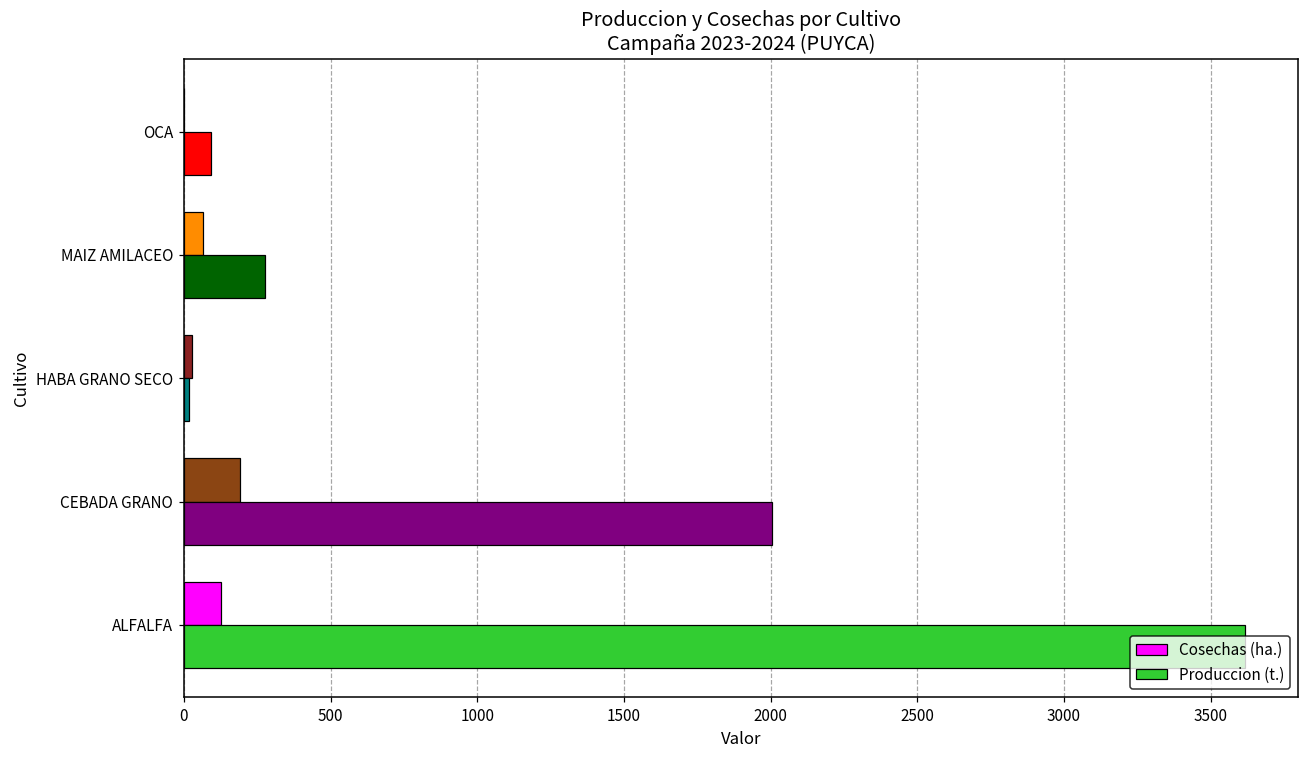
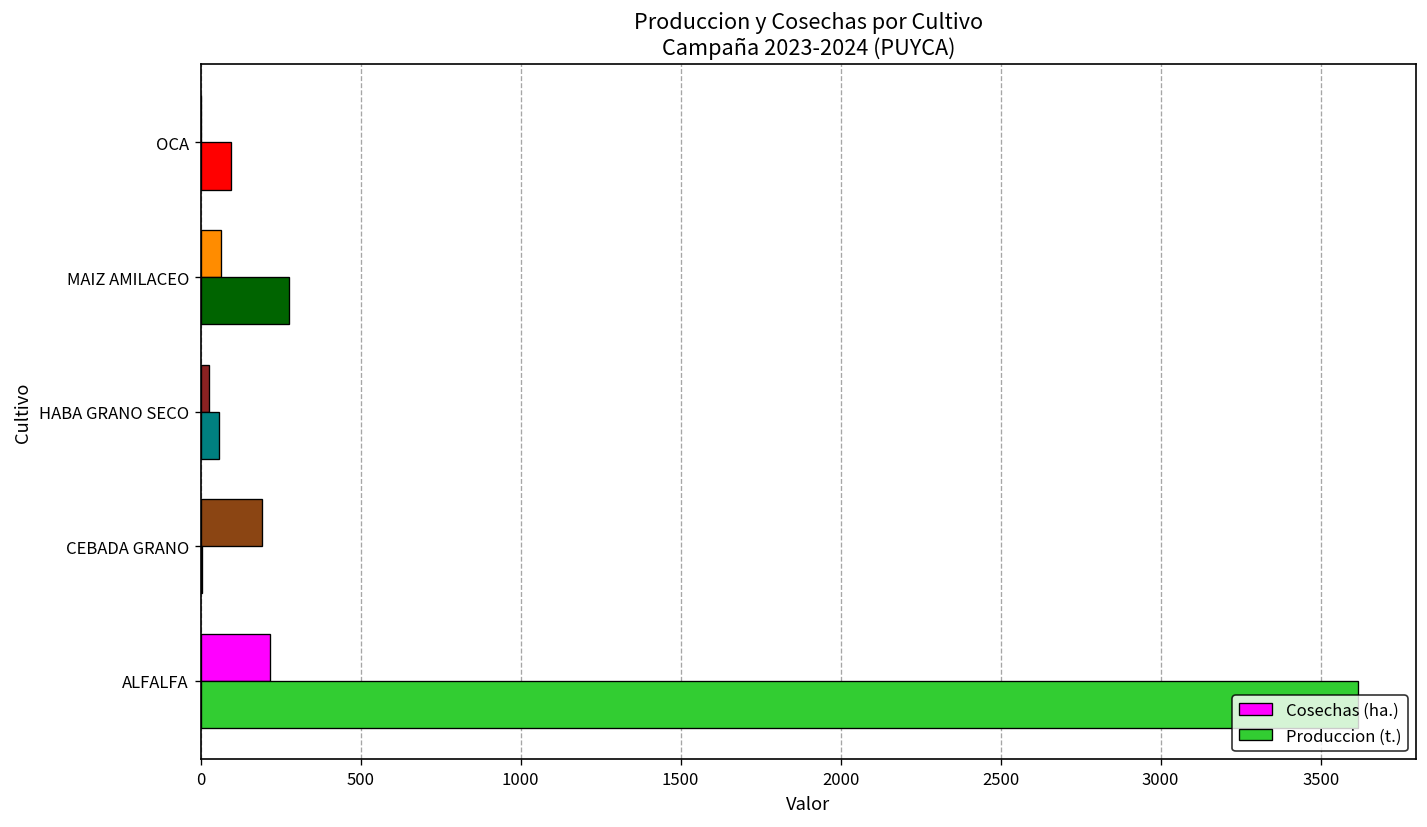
Produccion (t.), HABA GRANO SECO: 20 -> 60
Produccion (t.), CEBADA GRANO: 2000 -> 0
Cosechas (ha.), ALFALFA: 130 -> 220
